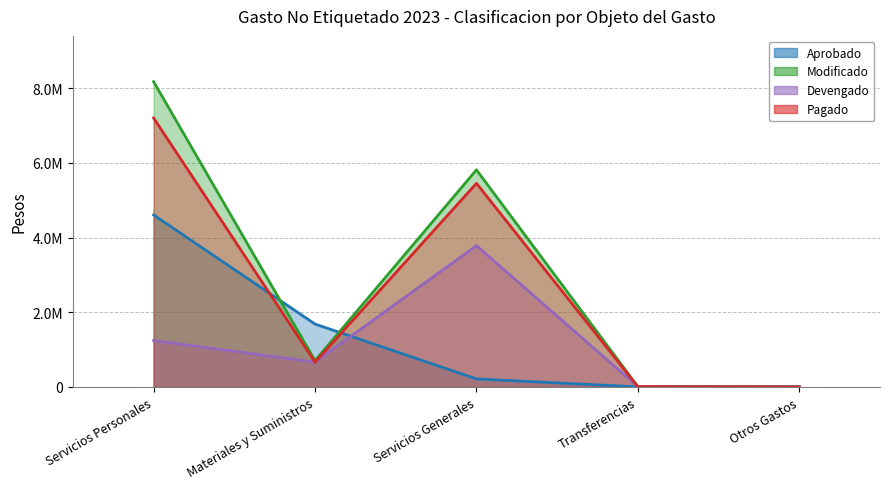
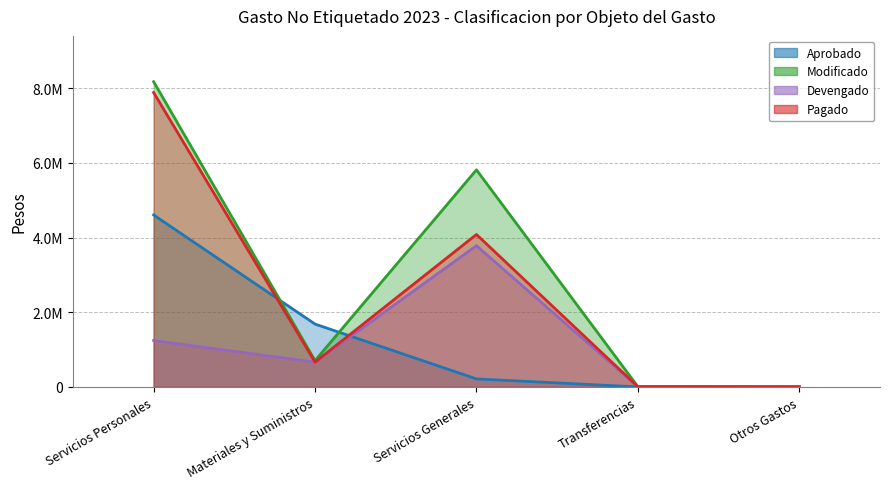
Pagado, Servicios Personales: 7200000 -> 7900000
Pagado, Servicios Generales: 5500000 -> 4100000
